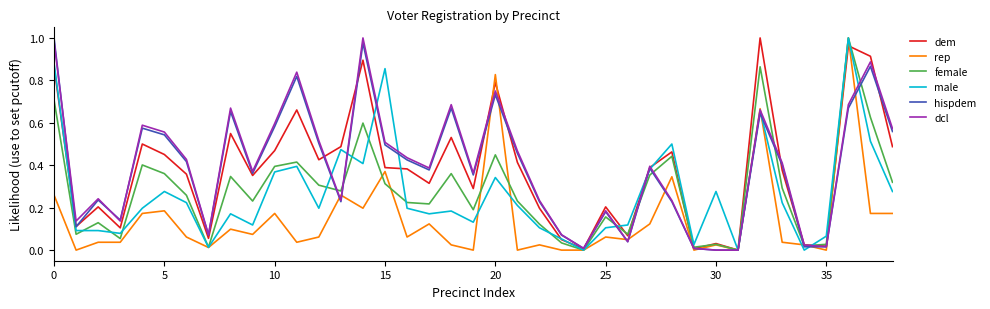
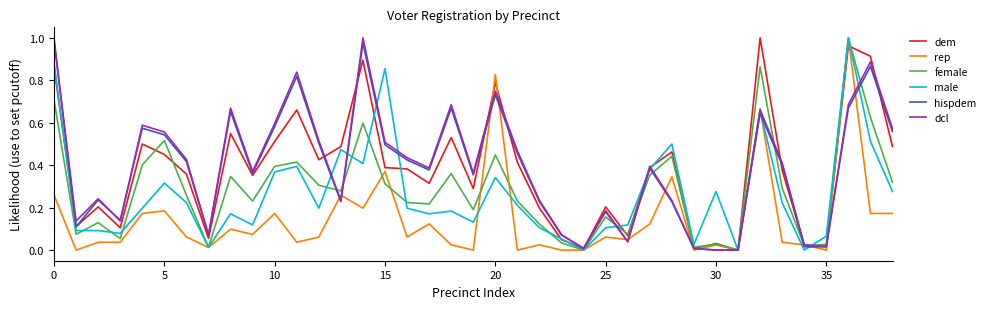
female, 5: 0.36 -> 0.52
male, 5: 0.28 -> 0.32
dem, 10: 0.47 -> 0.51
